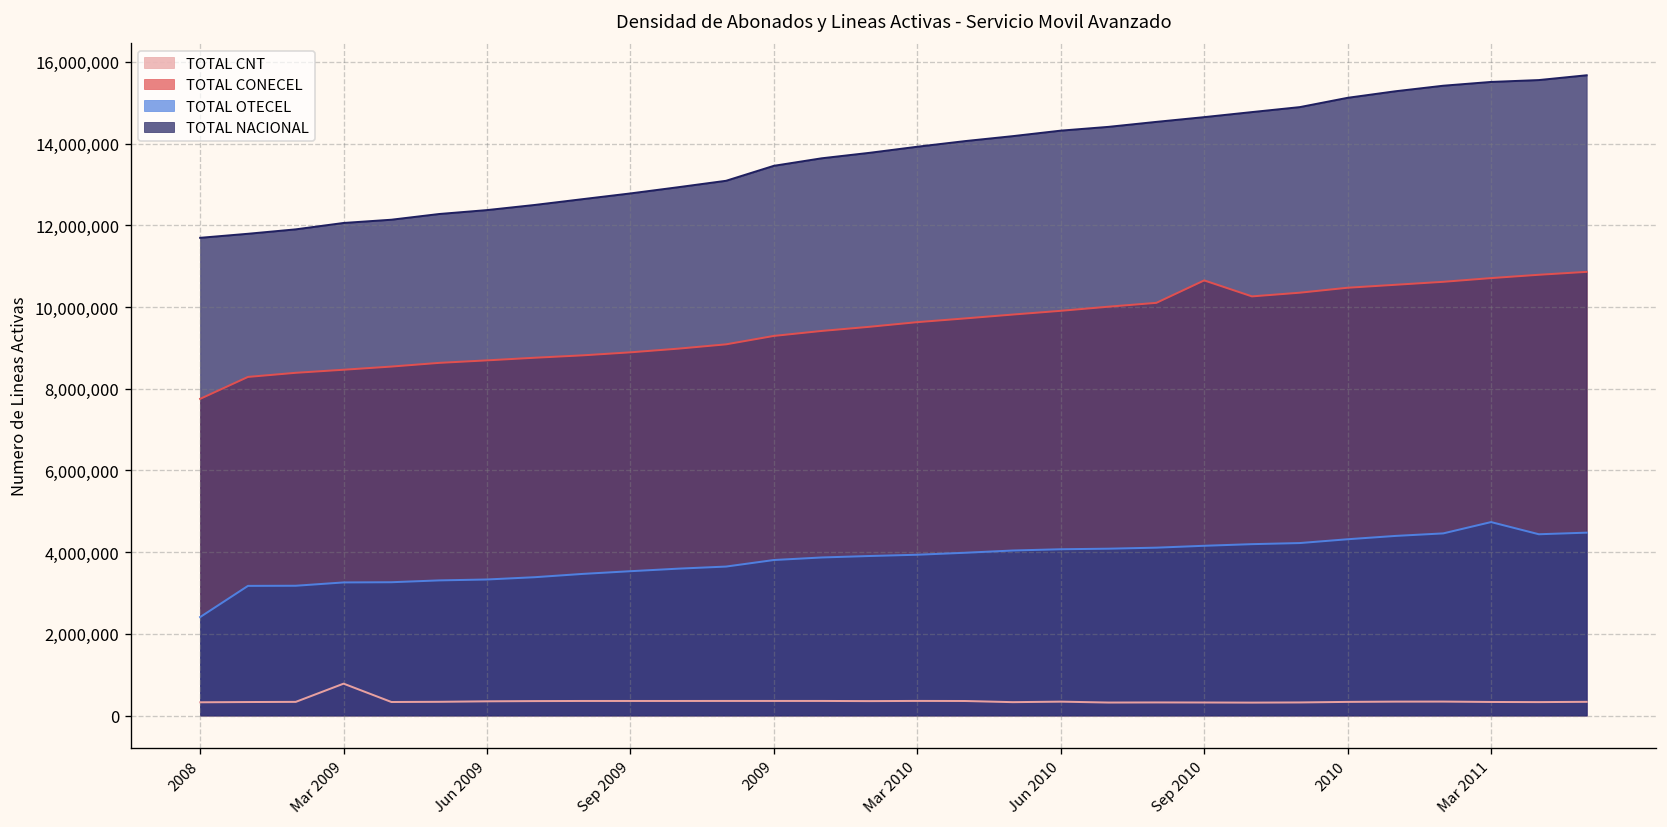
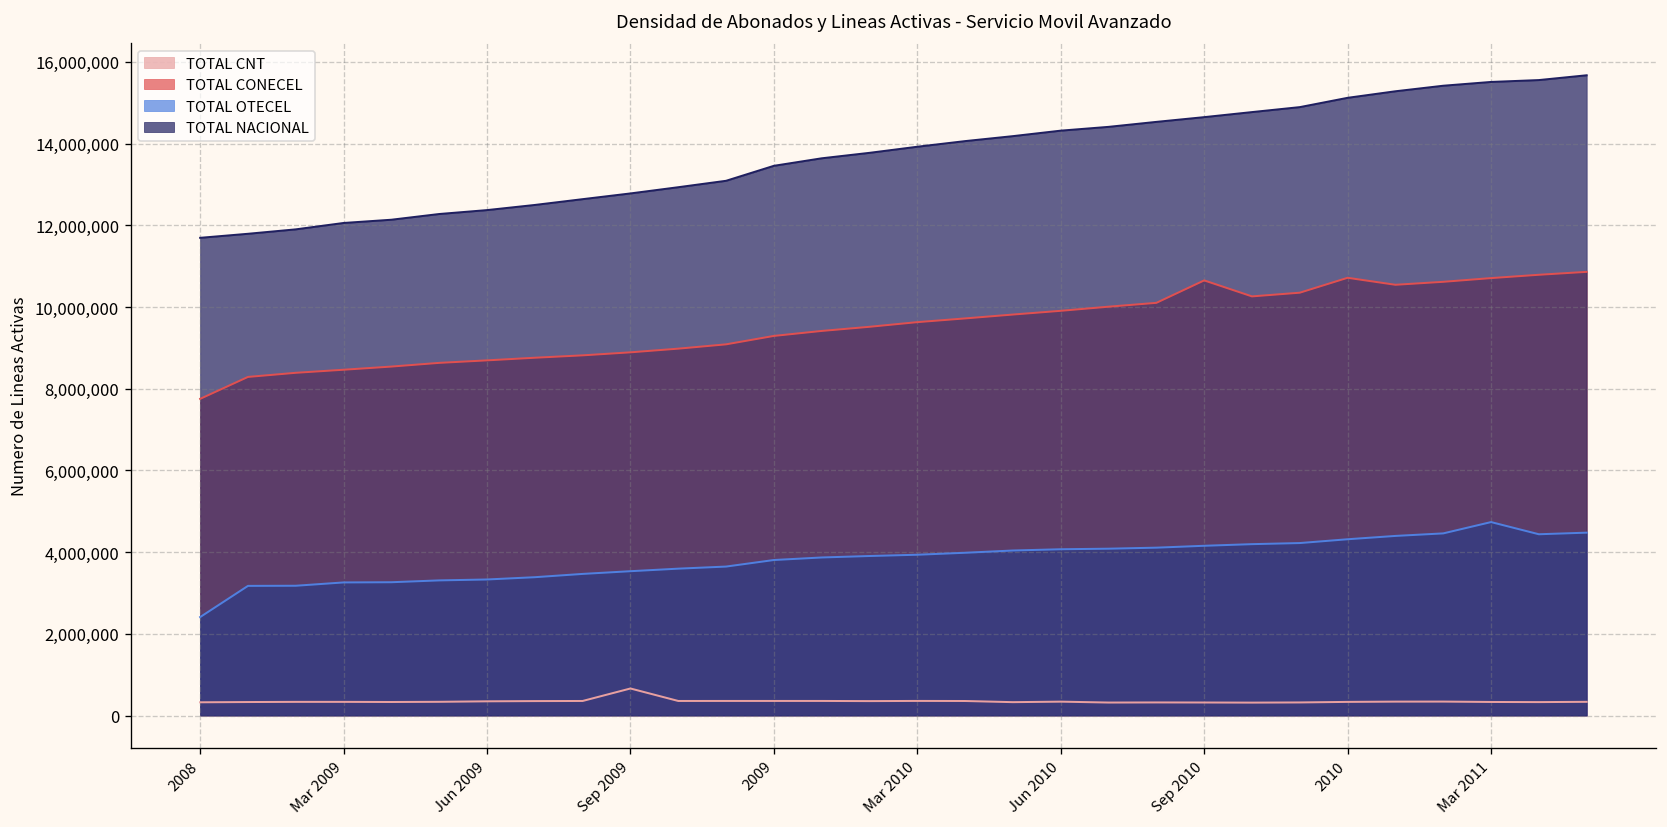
TOTAL CNT, Mar 2009: 800,000 -> 300,000
TOTAL CNT, Sep 2009: 400,000 -> 700,000
TOTAL CONECEL, 2010: 10,500,000 -> 10,700,000
